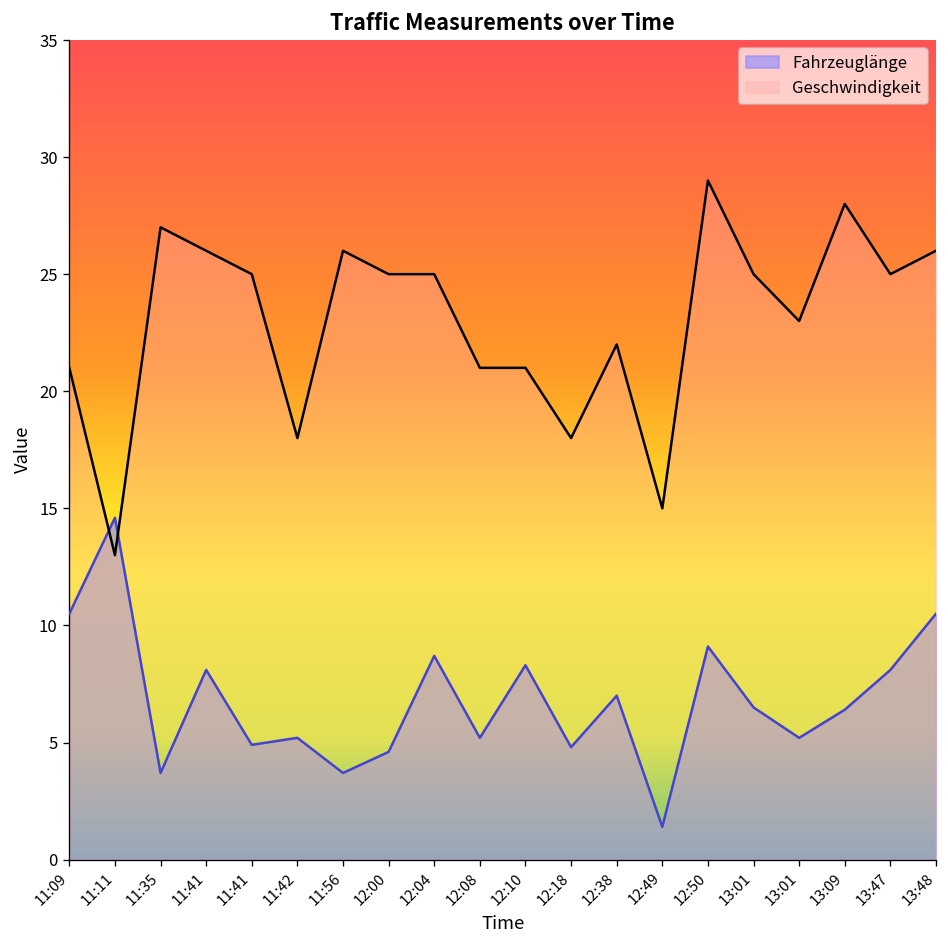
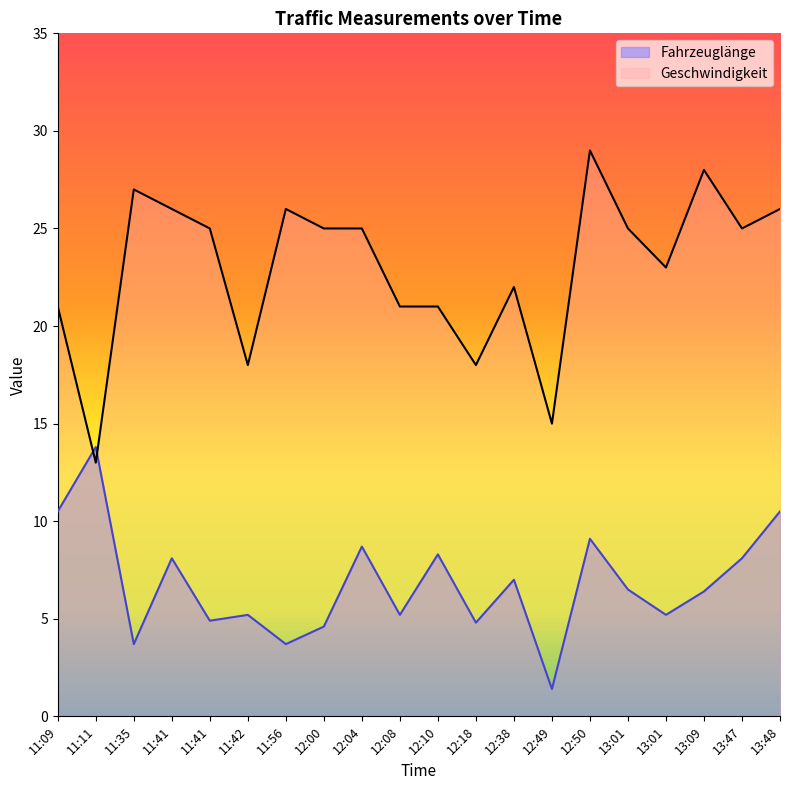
Fahrzeuglänge, 11:11: 14.6 -> 13.8
